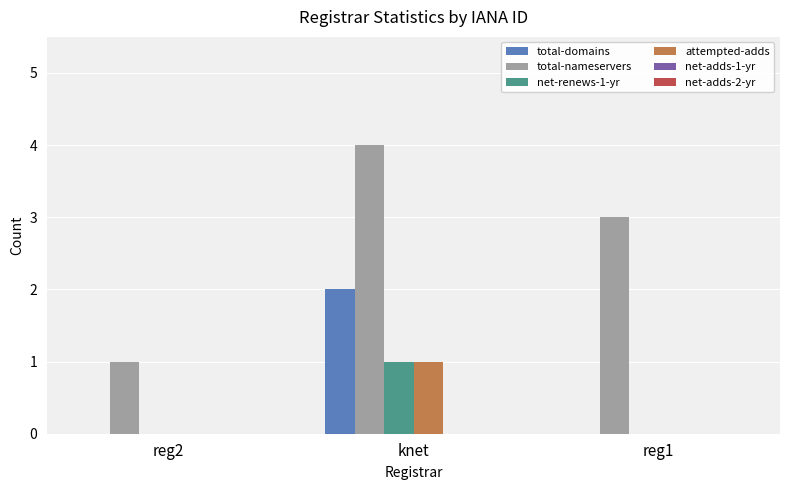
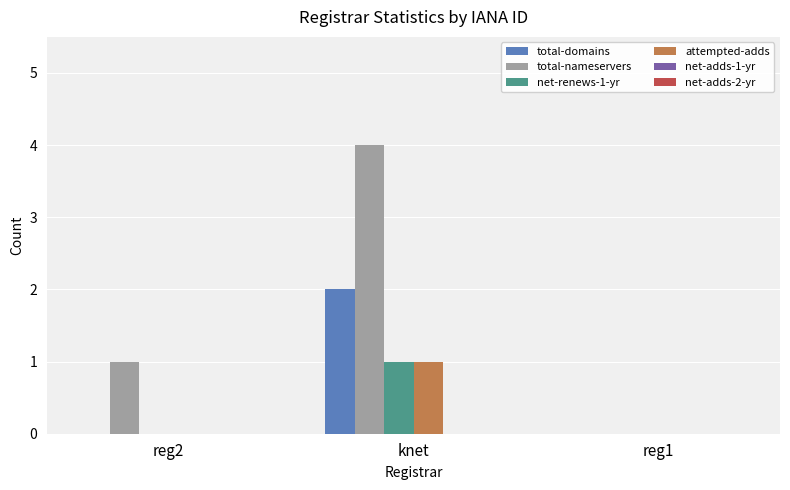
total-nameservers, reg1: 3 -> 0
